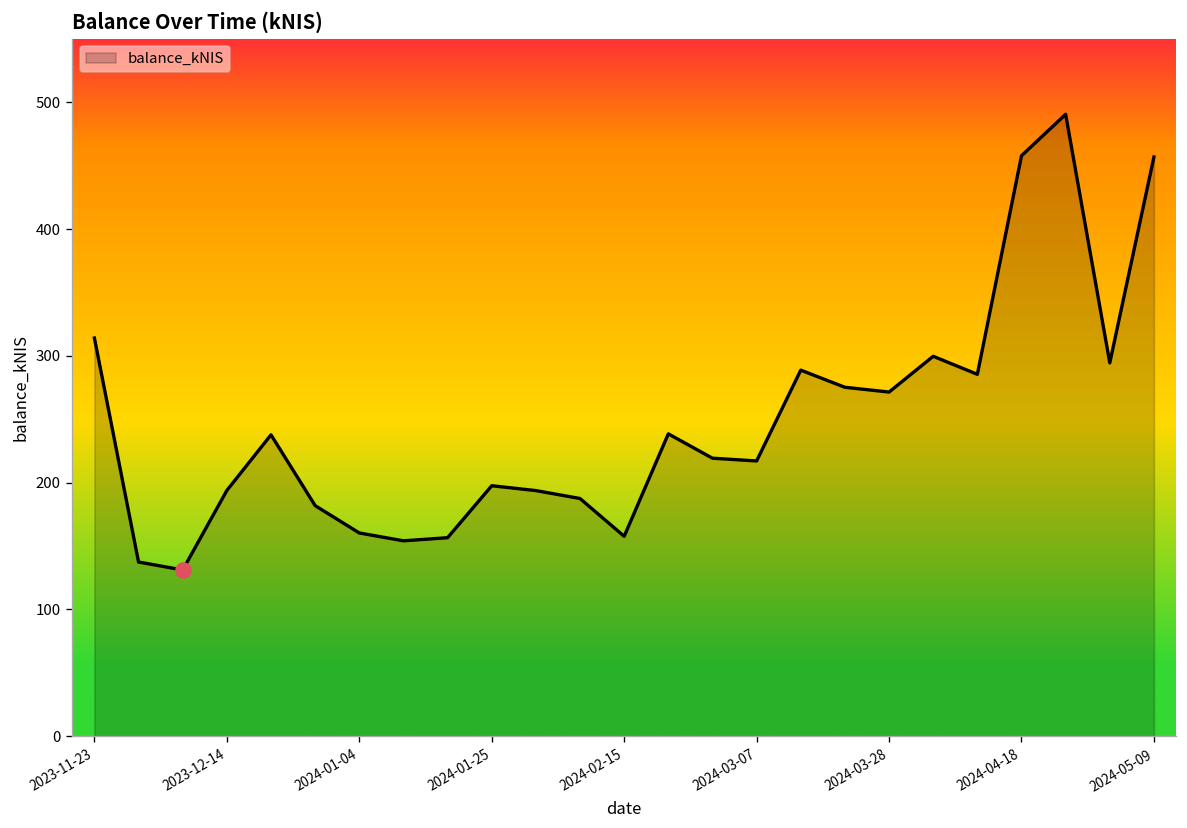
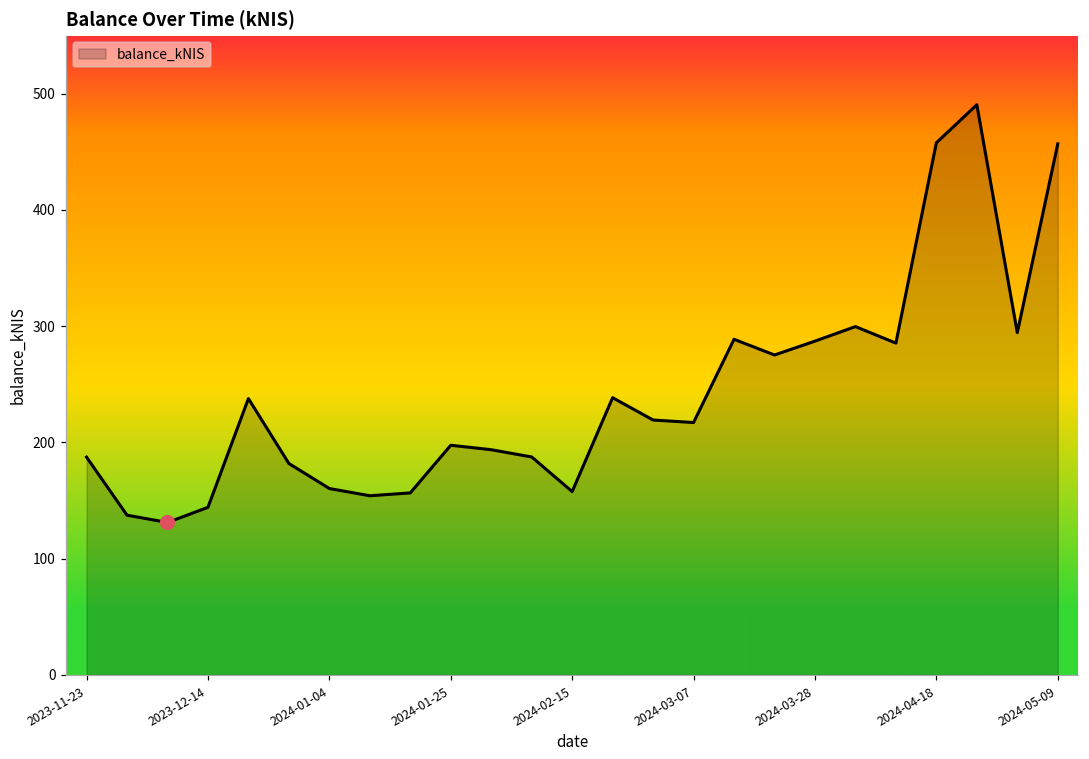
balance_kNIS, 2023-11-23: 314 -> 187
balance_kNIS, 2023-12-14: 194 -> 144
balance_kNIS, 2024-03-28: 271 -> 287
